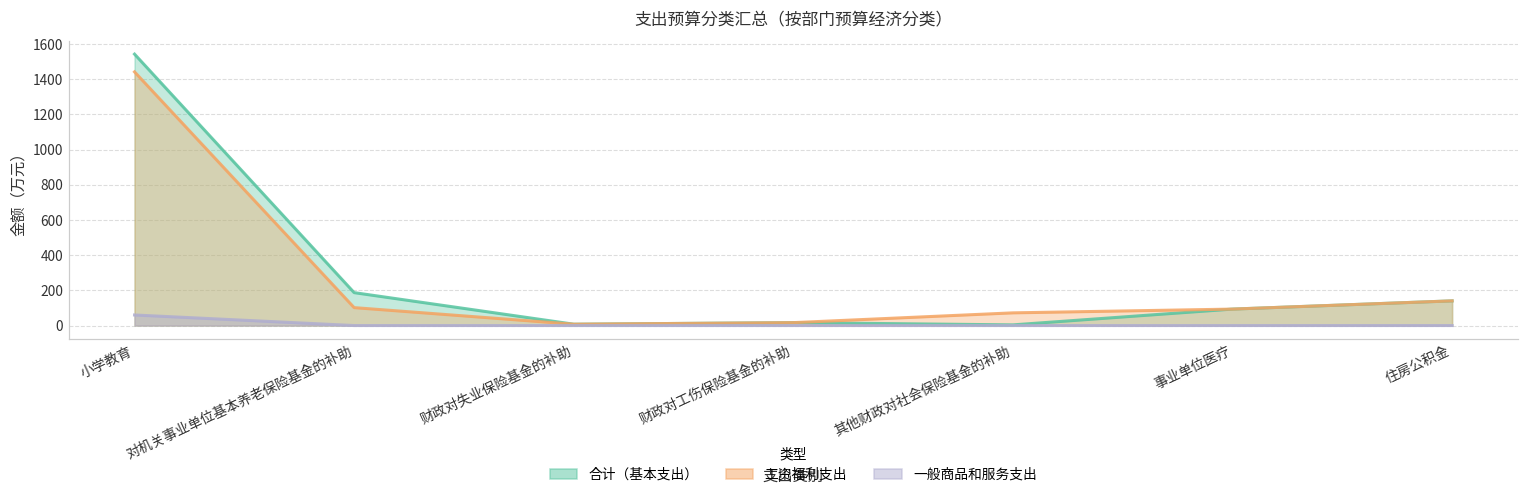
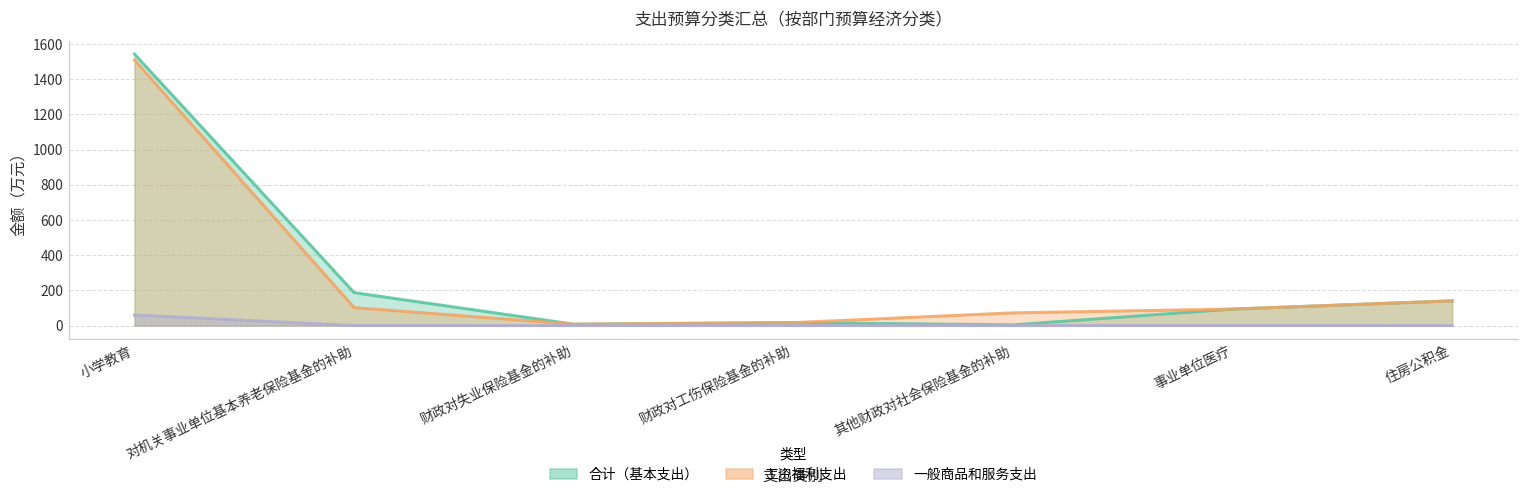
工资福利支出, 小学教育: 1440 -> 1510
